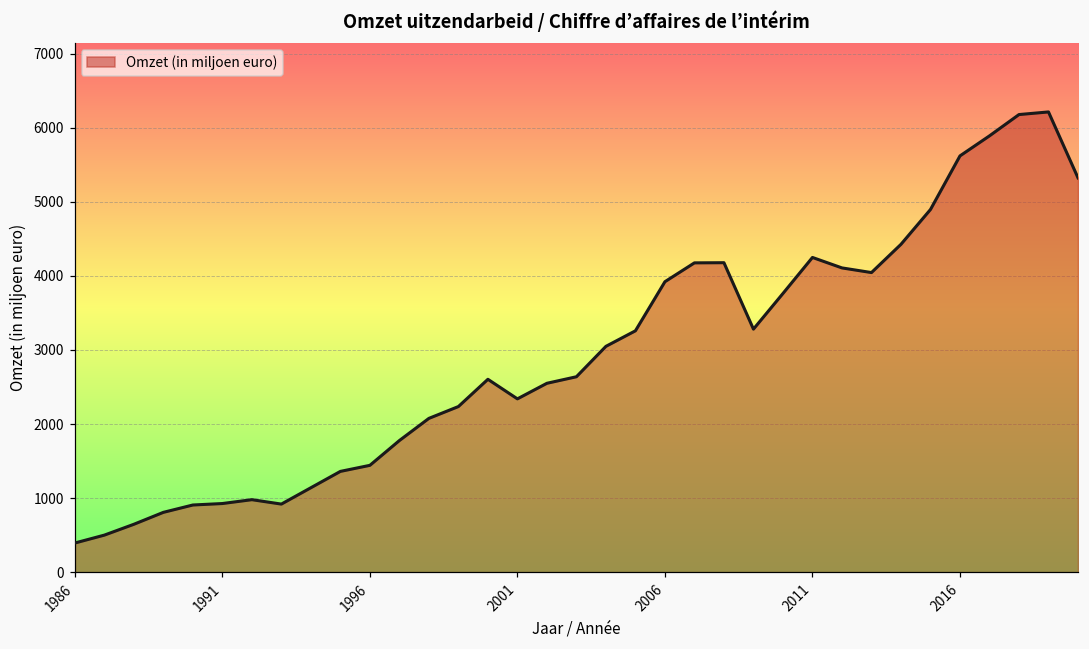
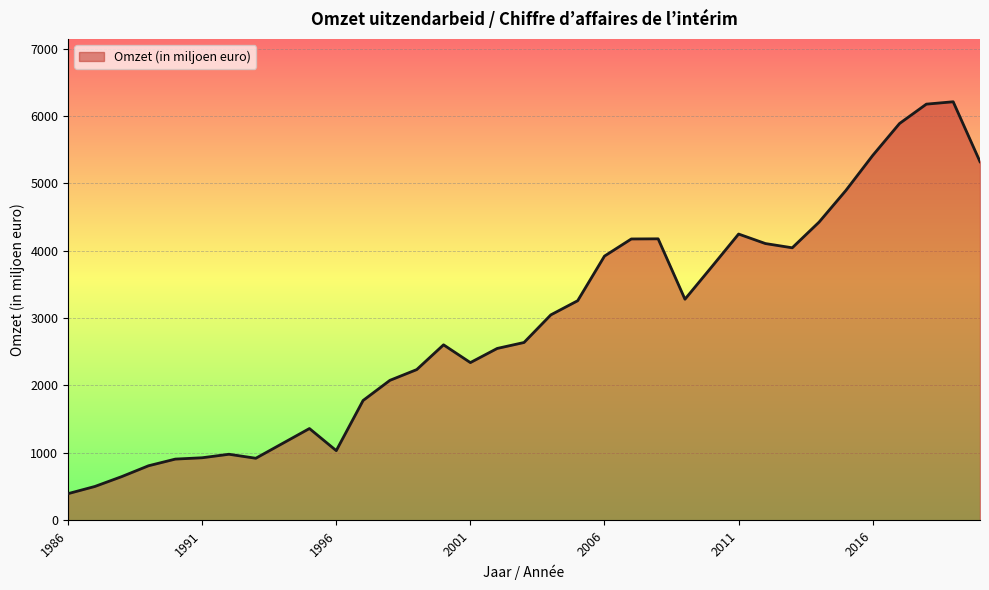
1996: 1400 -> 1000
2016: 5600 -> 5400
